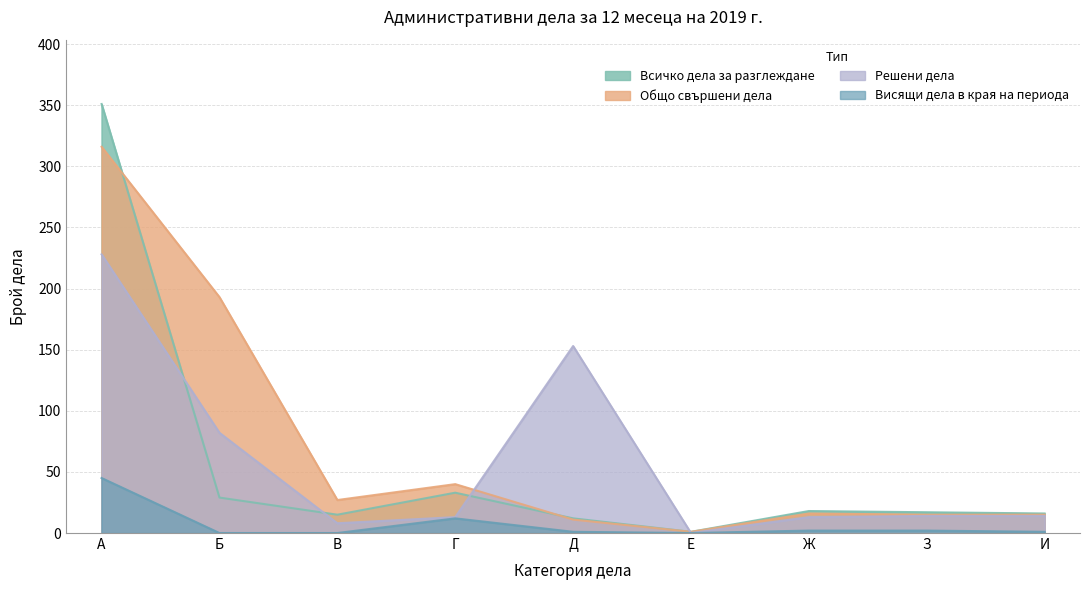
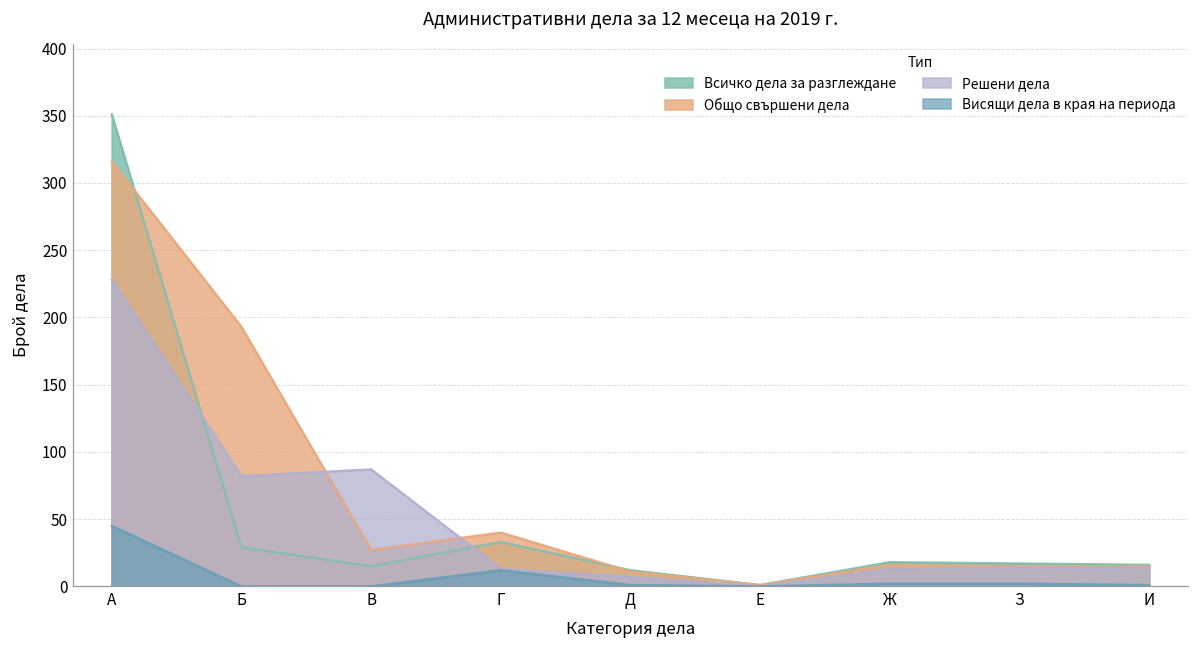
Решени дела, В: 8 -> 87
Решени дела, Д: 153 -> 7
